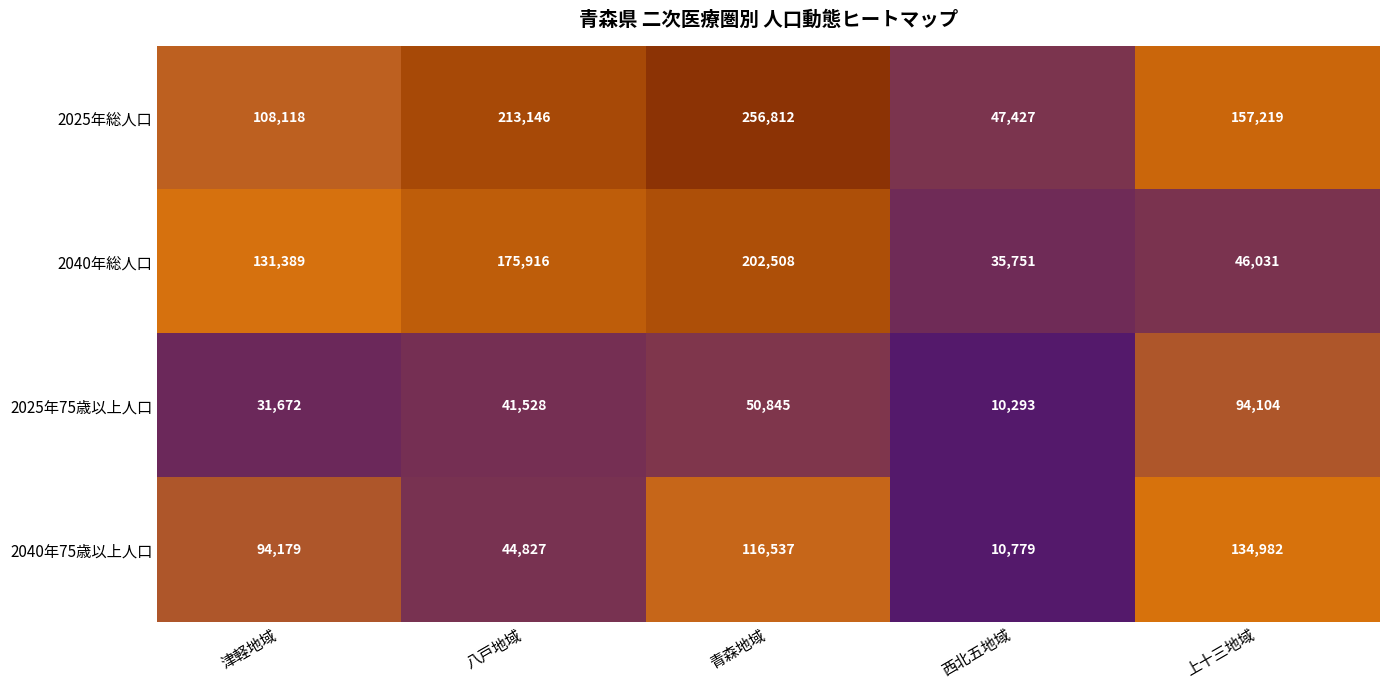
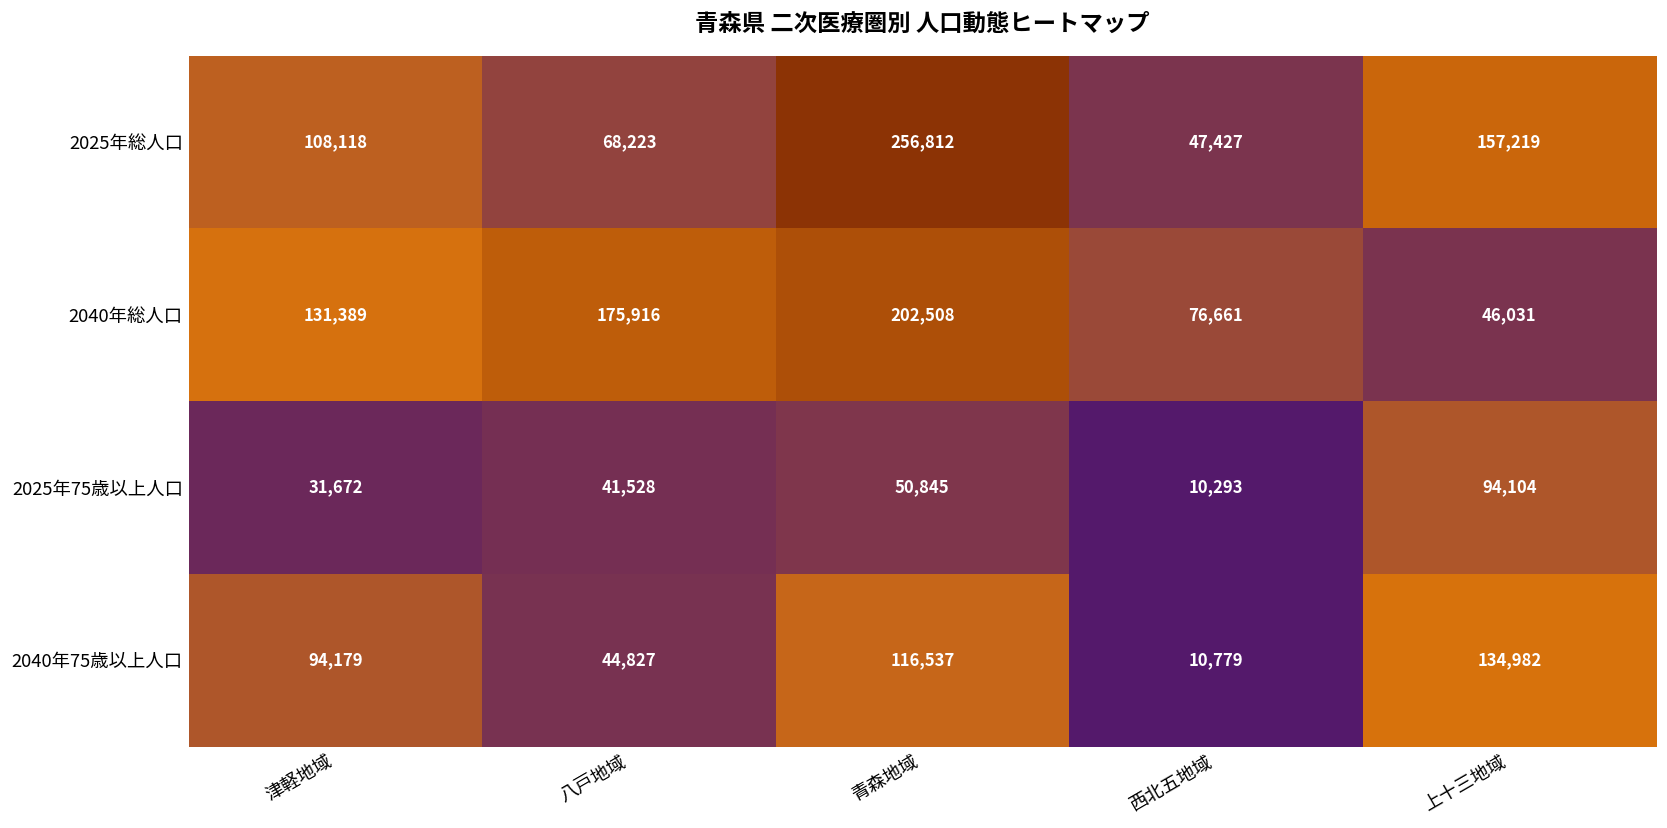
2025年総人口, 八戸地域: 213,146 -> 68,223
2040年総人口, 西北五地域: 35,751 -> 76,661
